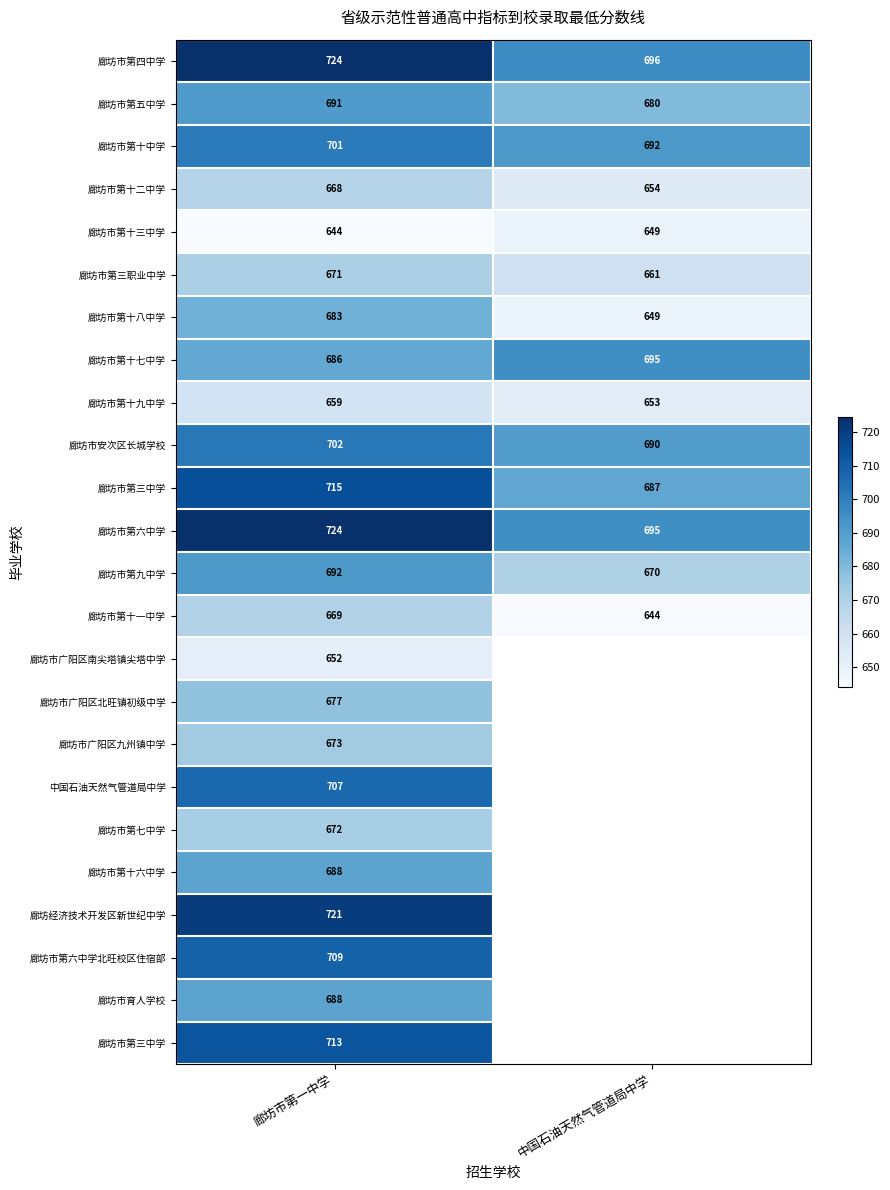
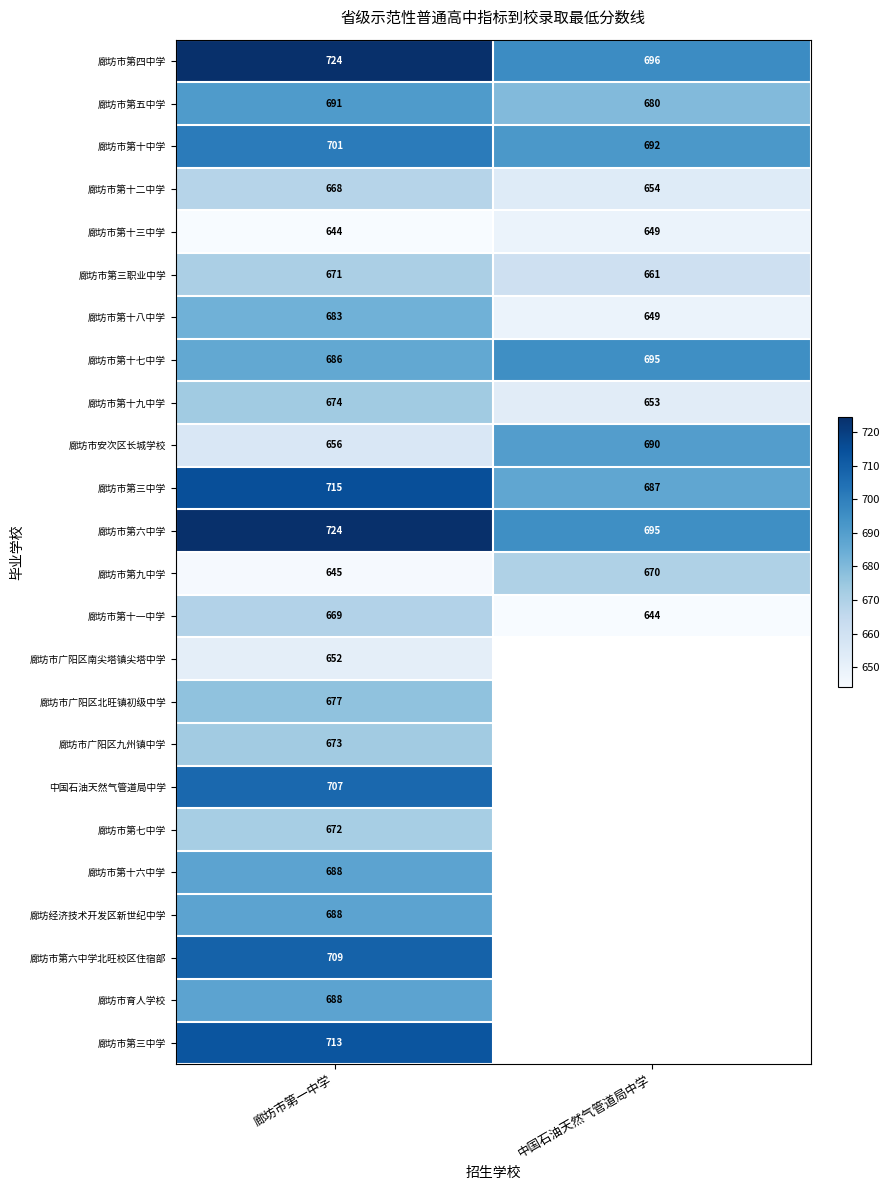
廊坊市第十九中学, 廊坊市第一中学: 659 -> 674
廊坊市安次区长城学校, 廊坊市第一中学: 702 -> 656
廊坊市第九中学, 廊坊市第一中学: 692 -> 645
廊坊经济技术开发区新世纪中学, 廊坊市第一中学: 721 -> 688
